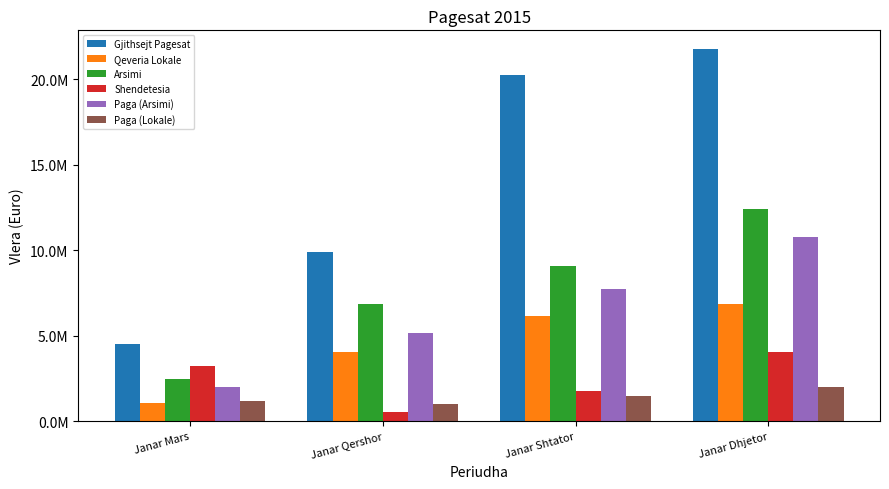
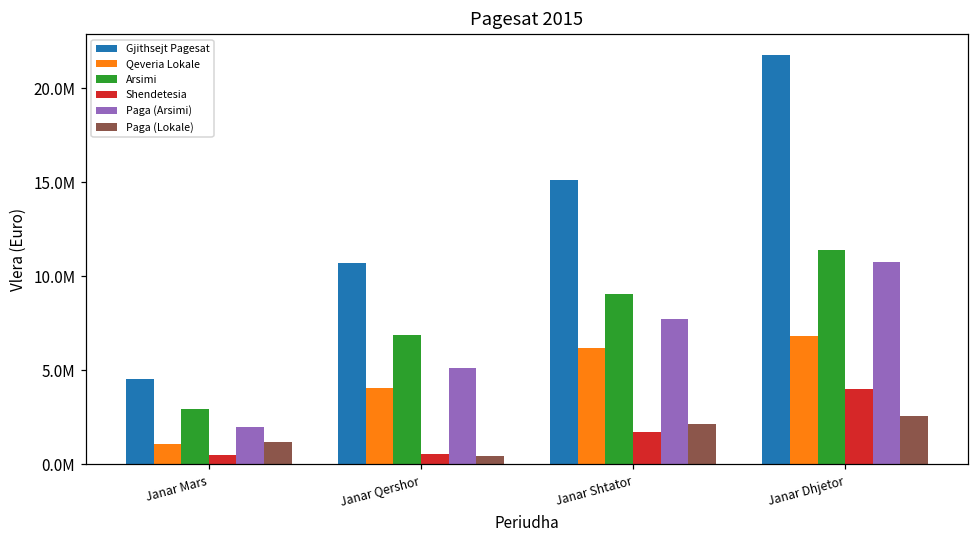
Arsimi, Janar Mars: 2500000 -> 2900000
Shendetesia, Janar Mars: 3200000 -> 500000
Gjithsejt Pagesat, Janar Qershor: 9900000 -> 10700000
Paga (Lokale), Janar Qershor: 1000000 -> 400000
Gjithsejt Pagesat, Janar Shtator: 20300000 -> 15100000
Paga (Lokale), Janar Shtator: 1500000 -> 2100000
Arsimi, Janar Dhjetor: 12400000 -> 11400000
Paga (Lokale), Janar Dhjetor: 2000000 -> 2600000
